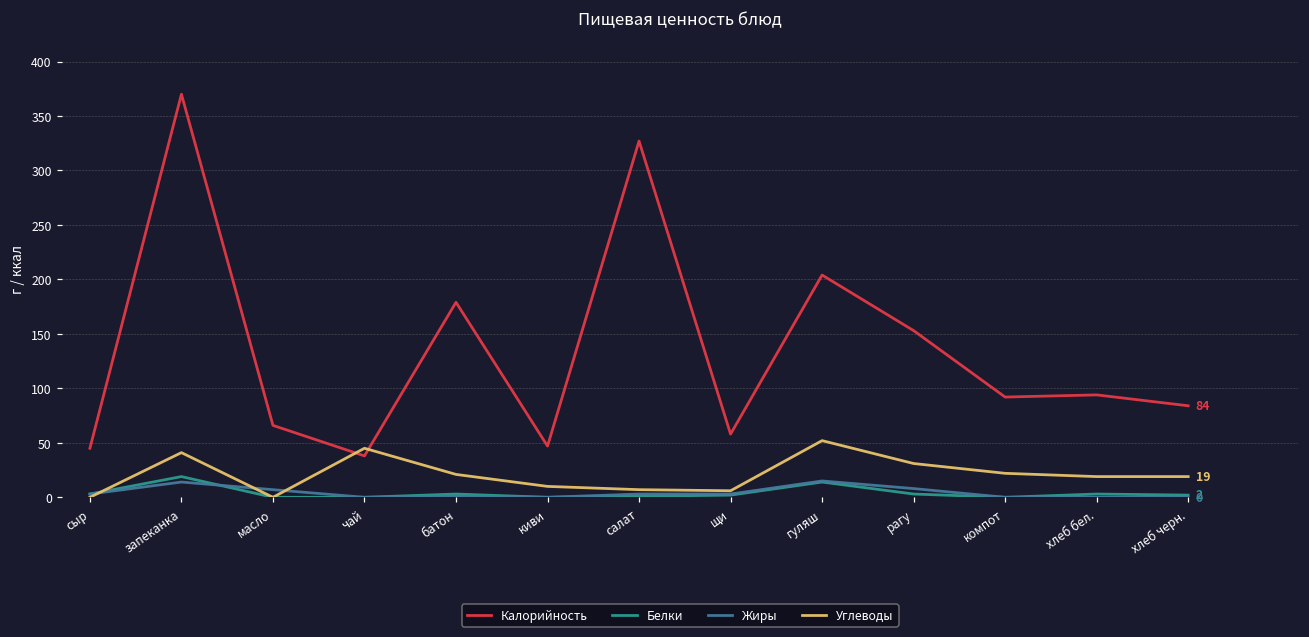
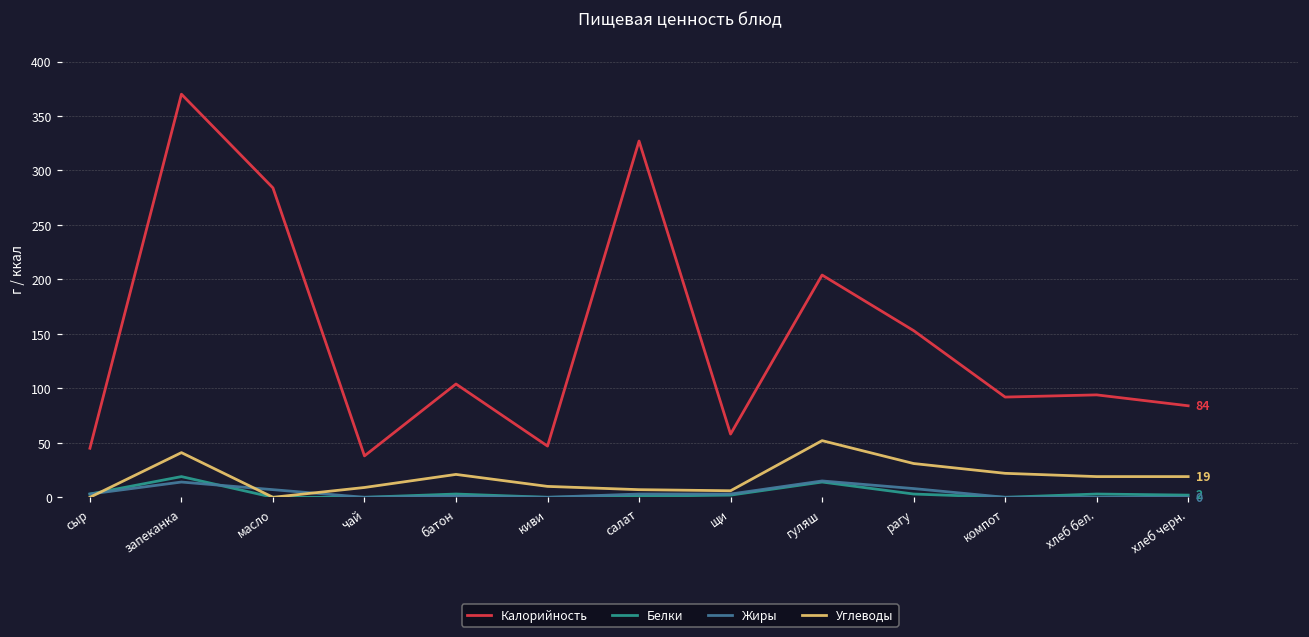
Калорийность, масло: 70 -> 280
Углеводы, чай: 50 -> 10
Калорийность, батон: 180 -> 100
